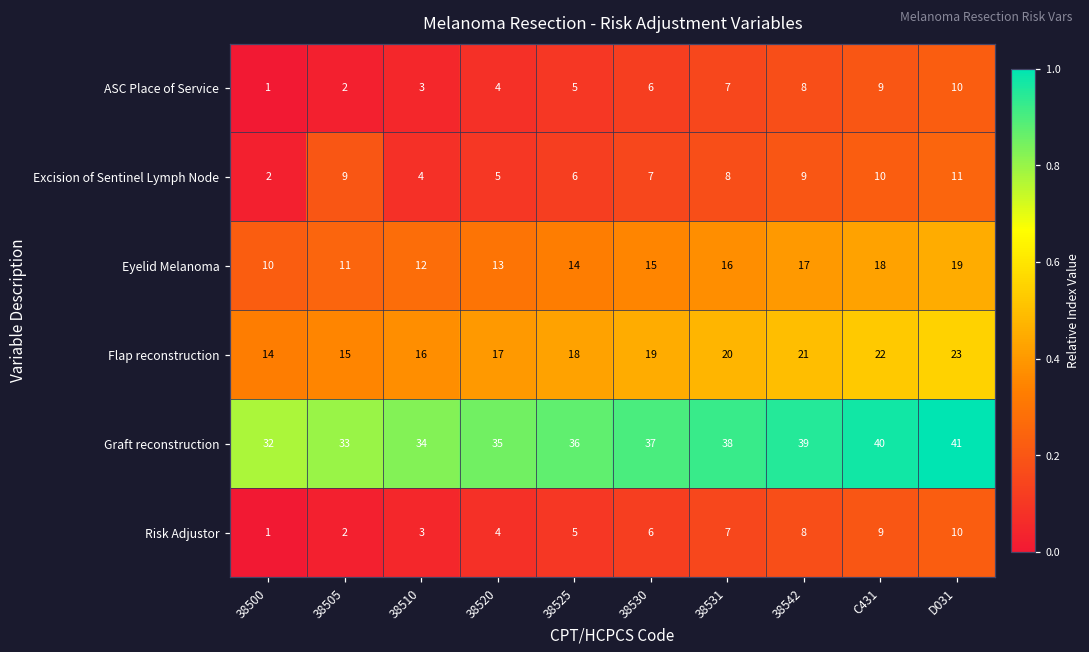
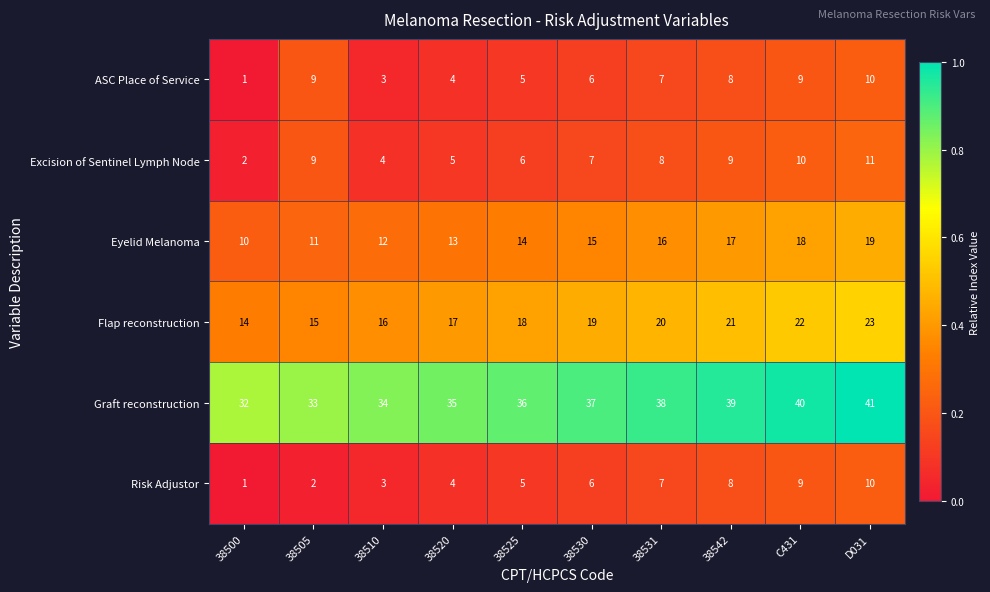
ASC Place of Service, 38505: 2 -> 9
